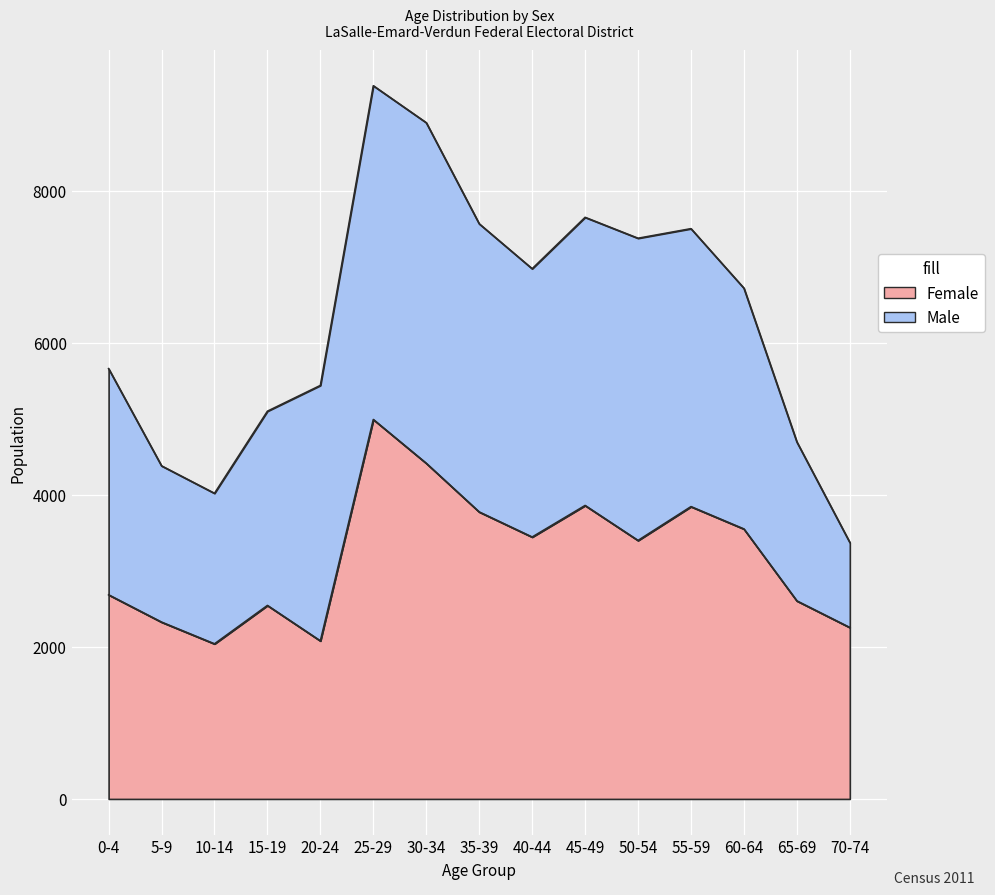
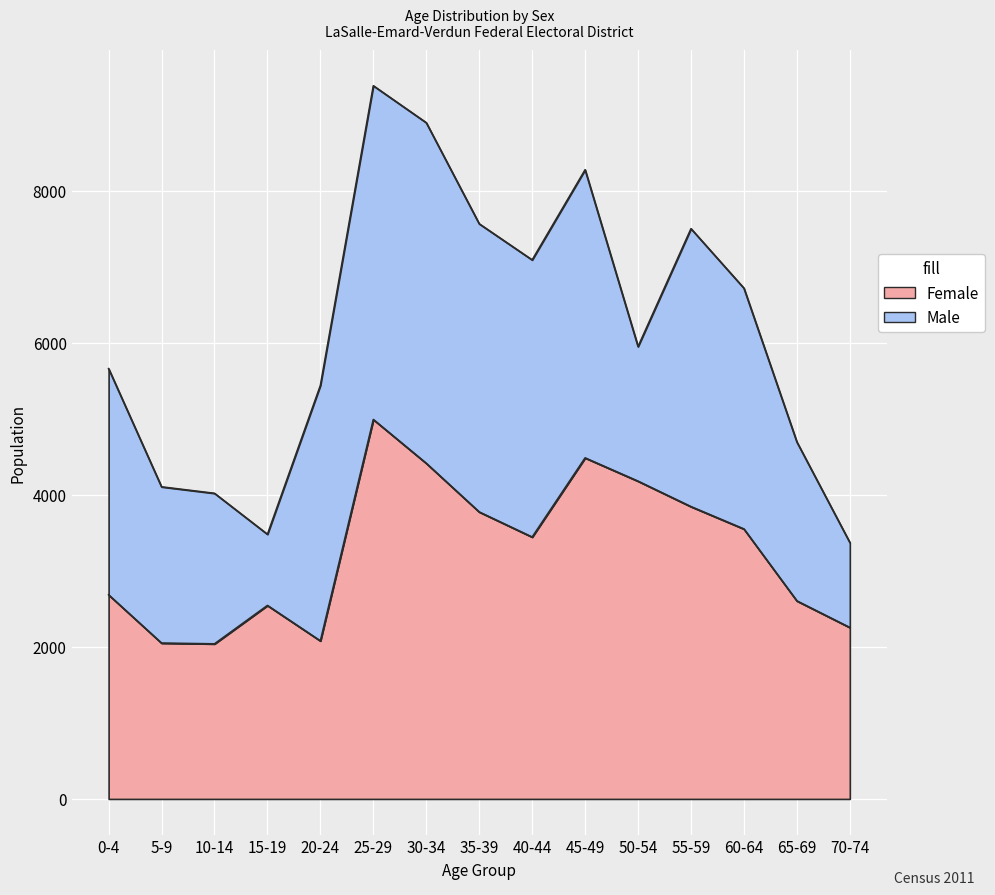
Female, 5-9: 2300 -> 2100
Male, 15-19: 2600 -> 900
Male, 40-44: 3500 -> 3600
Female, 45-49: 3900 -> 4500
Female, 50-54: 3400 -> 4200
Male, 50-54: 4000 -> 1800
